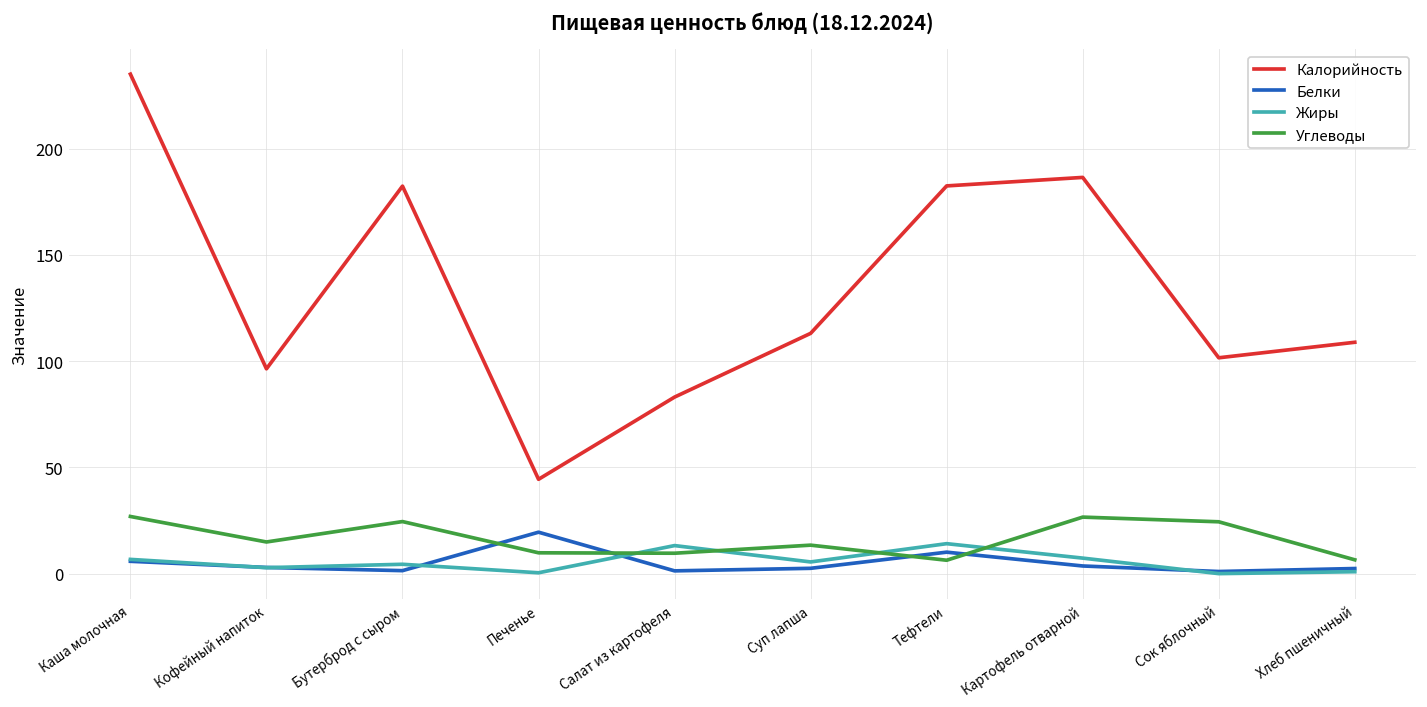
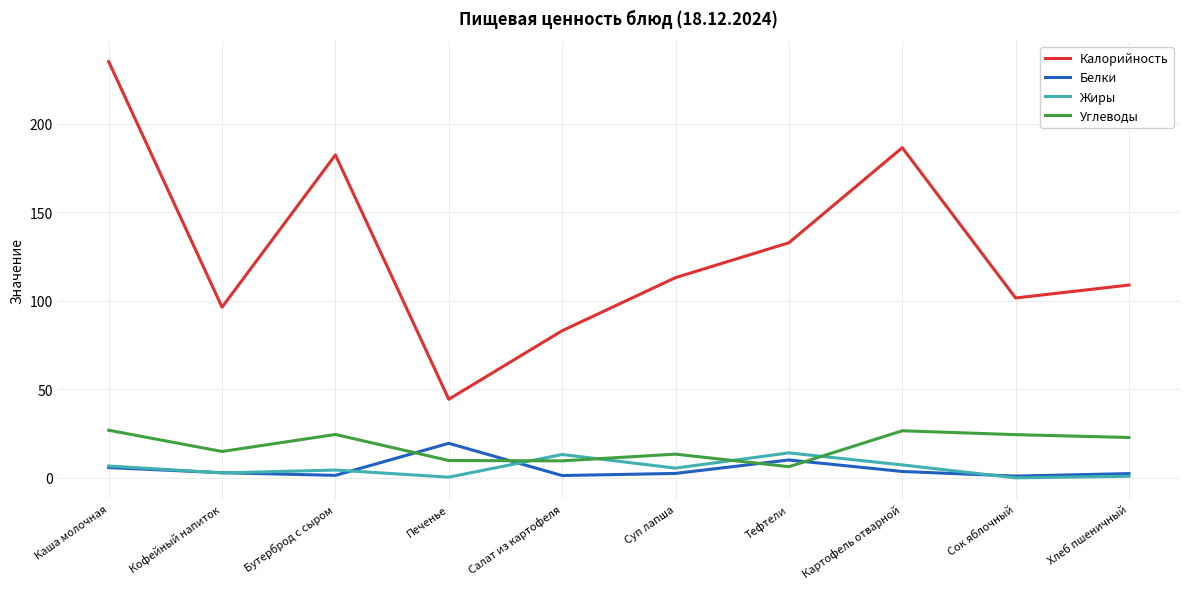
Калорийность, Тефтели: 183 -> 133
Углеводы, Хлеб пшеничный: 7 -> 23
